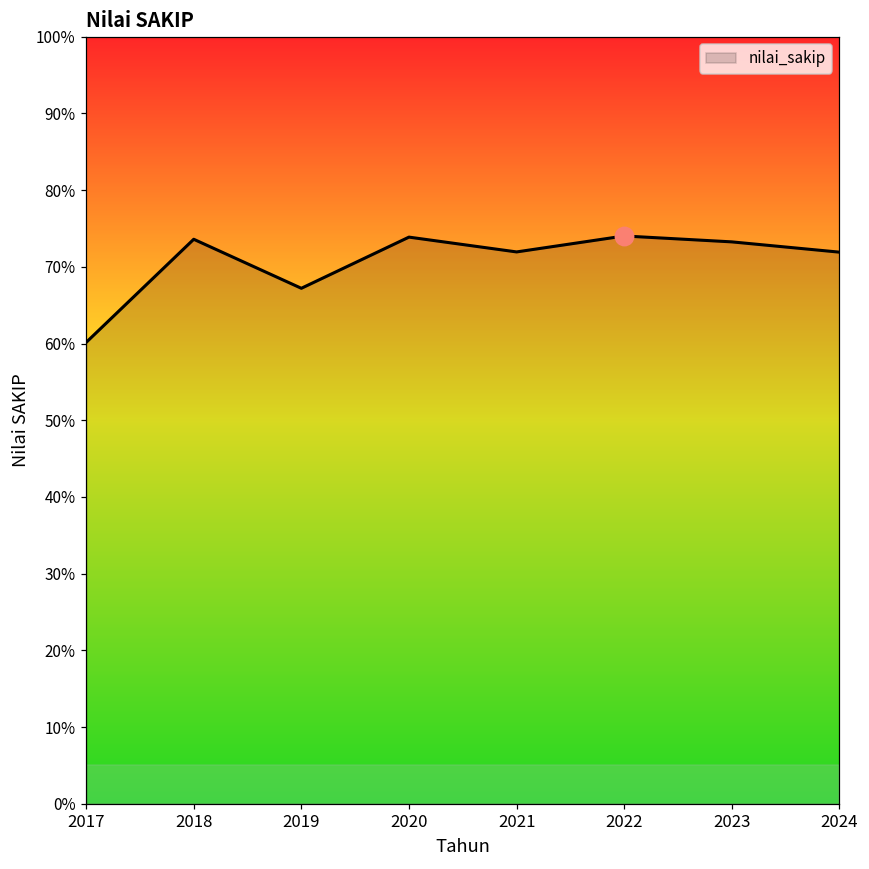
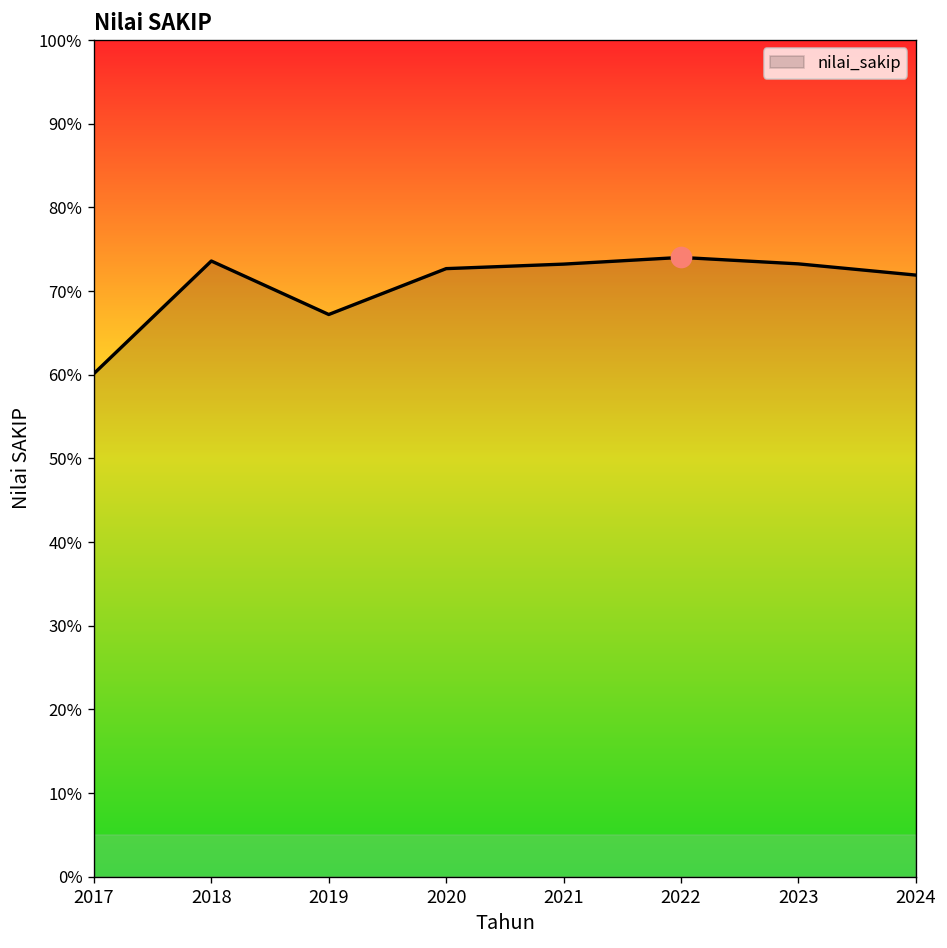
nilai_sakip, 2020: 74% -> 73%
nilai_sakip, 2021: 72% -> 73%
